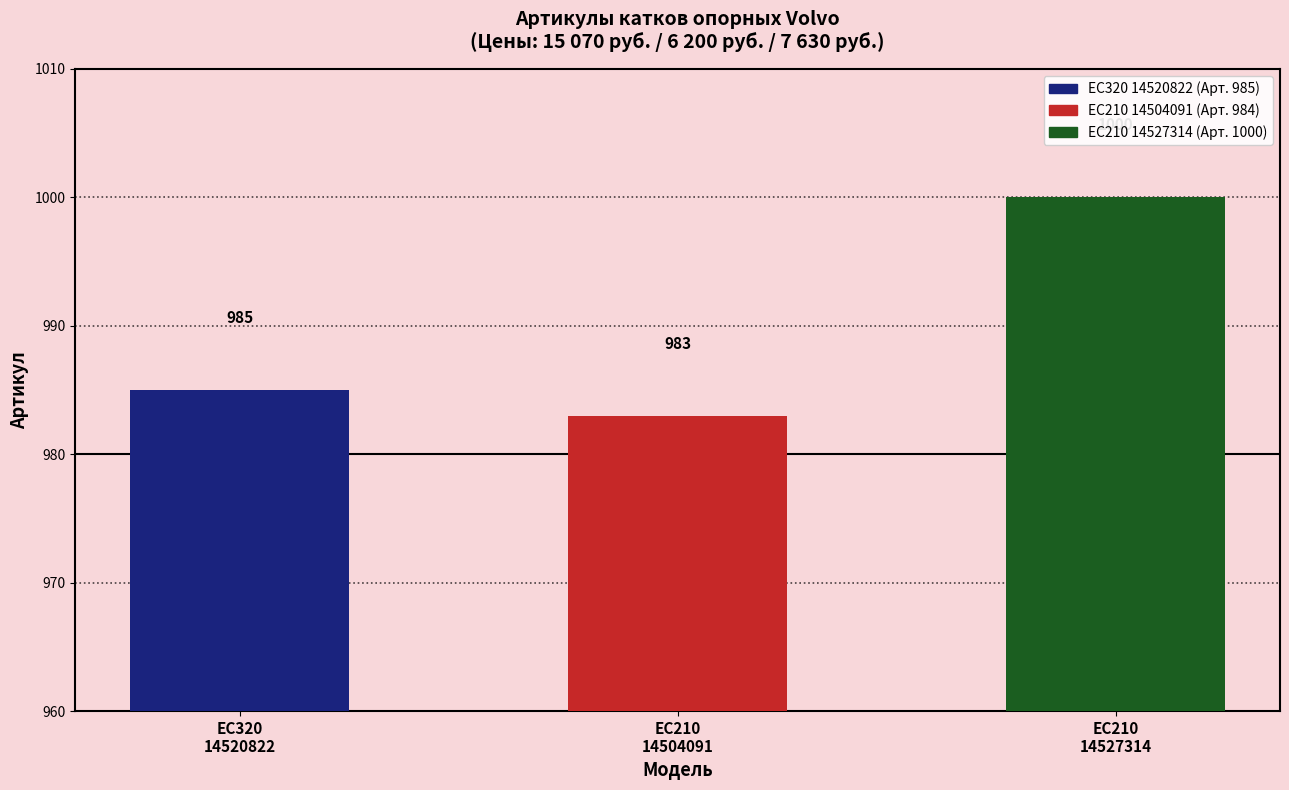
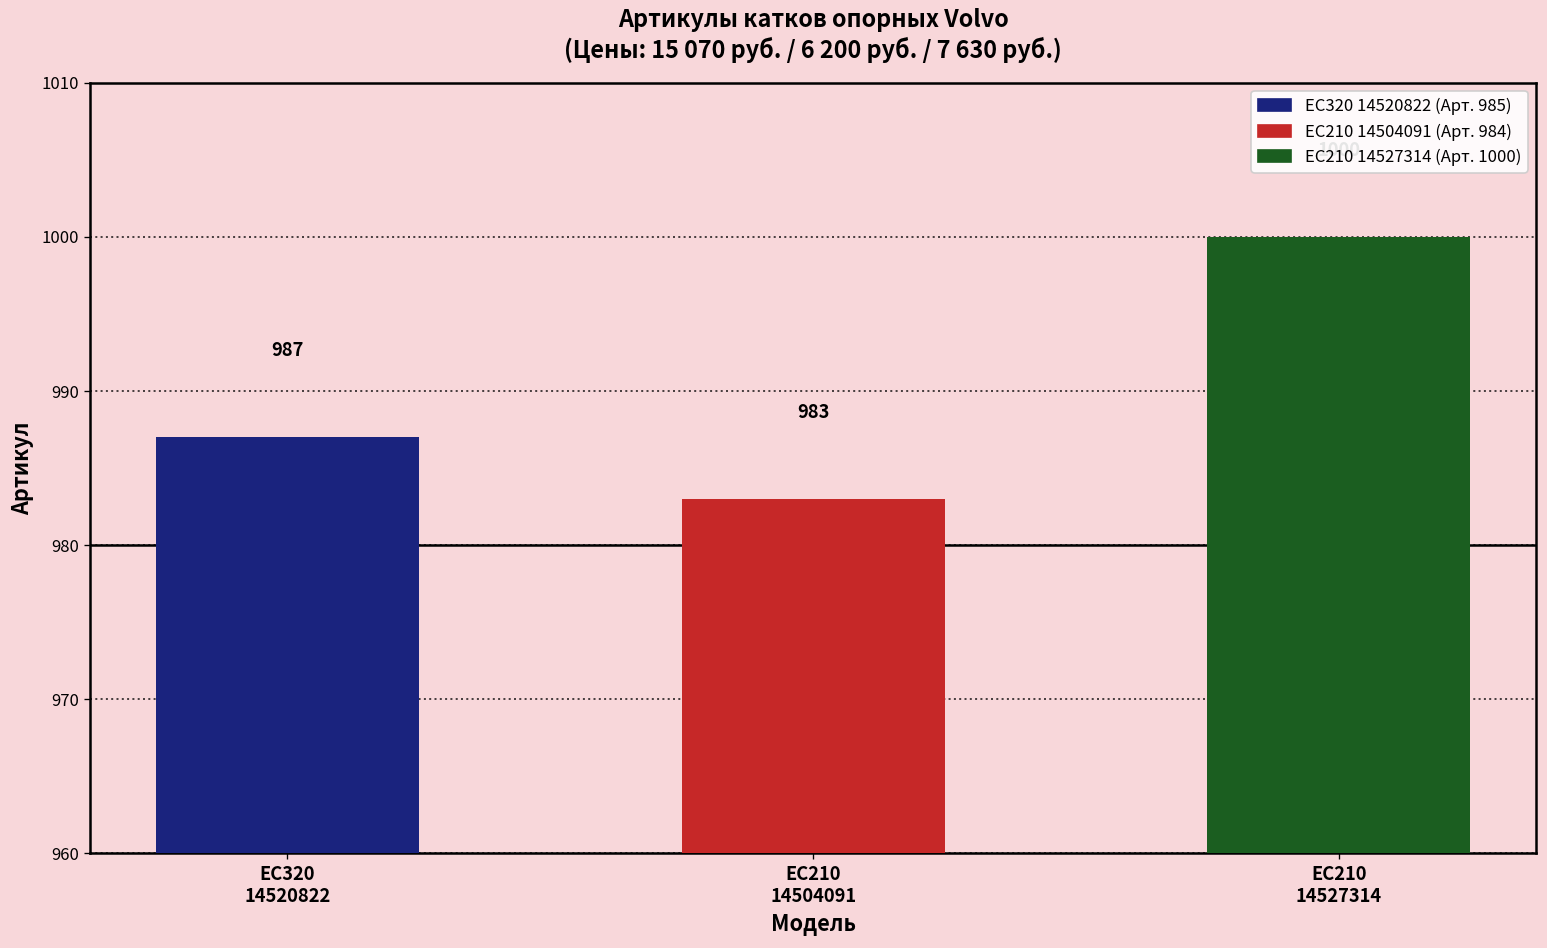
EC320 14520822: 985 -> 987
